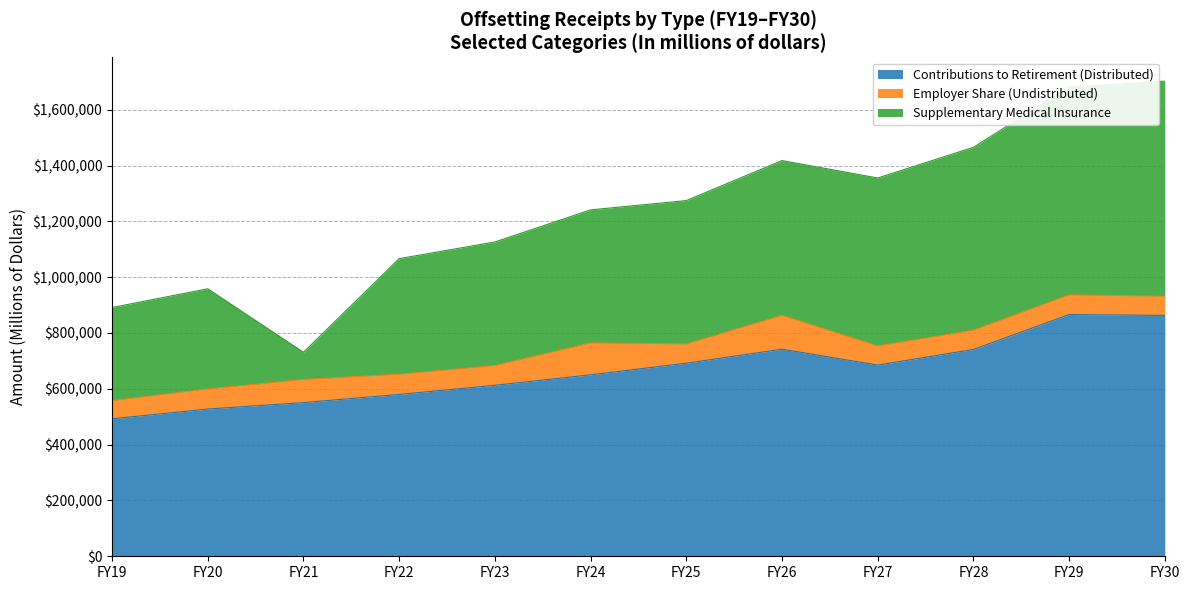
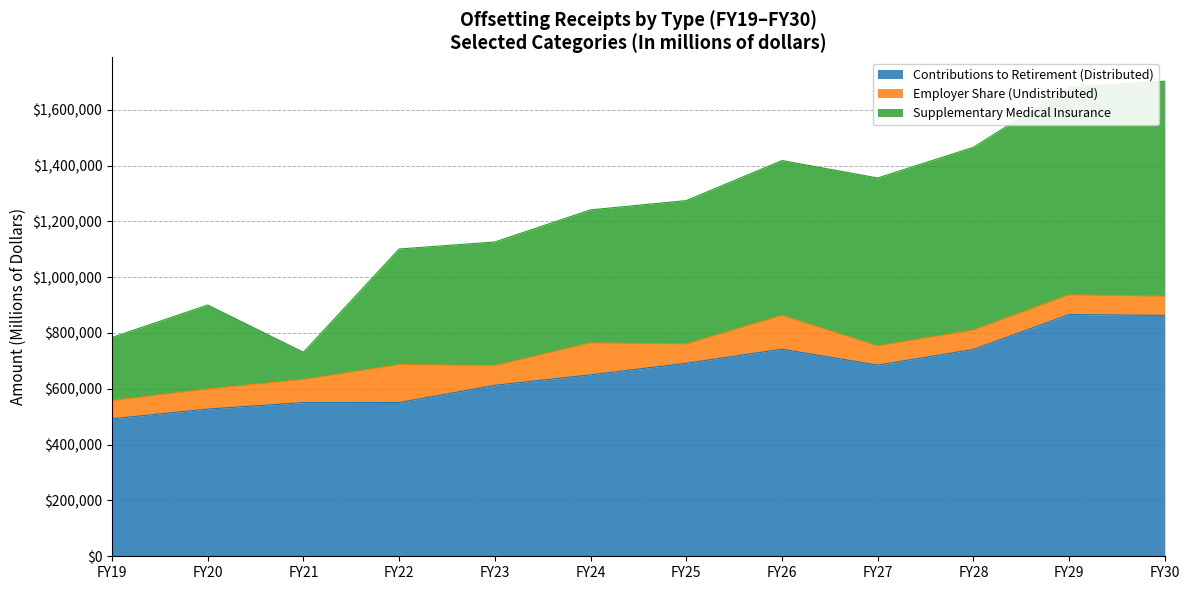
Supplementary Medical Insurance, FY19: $330,000 -> $230,000
Supplementary Medical Insurance, FY20: $360,000 -> $300,000
Contributions to Retirement (Distributed), FY22: $580,000 -> $550,000
Employer Share (Undistributed), FY22: $70,000 -> $140,000
